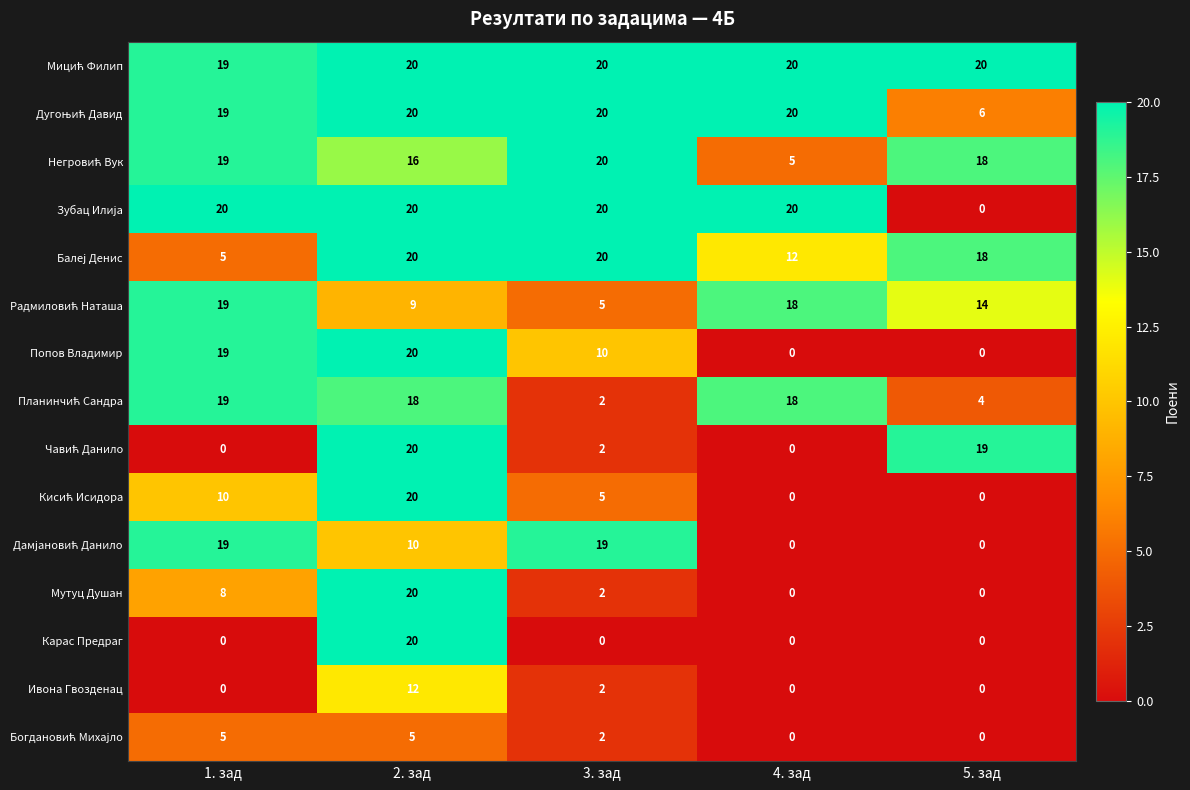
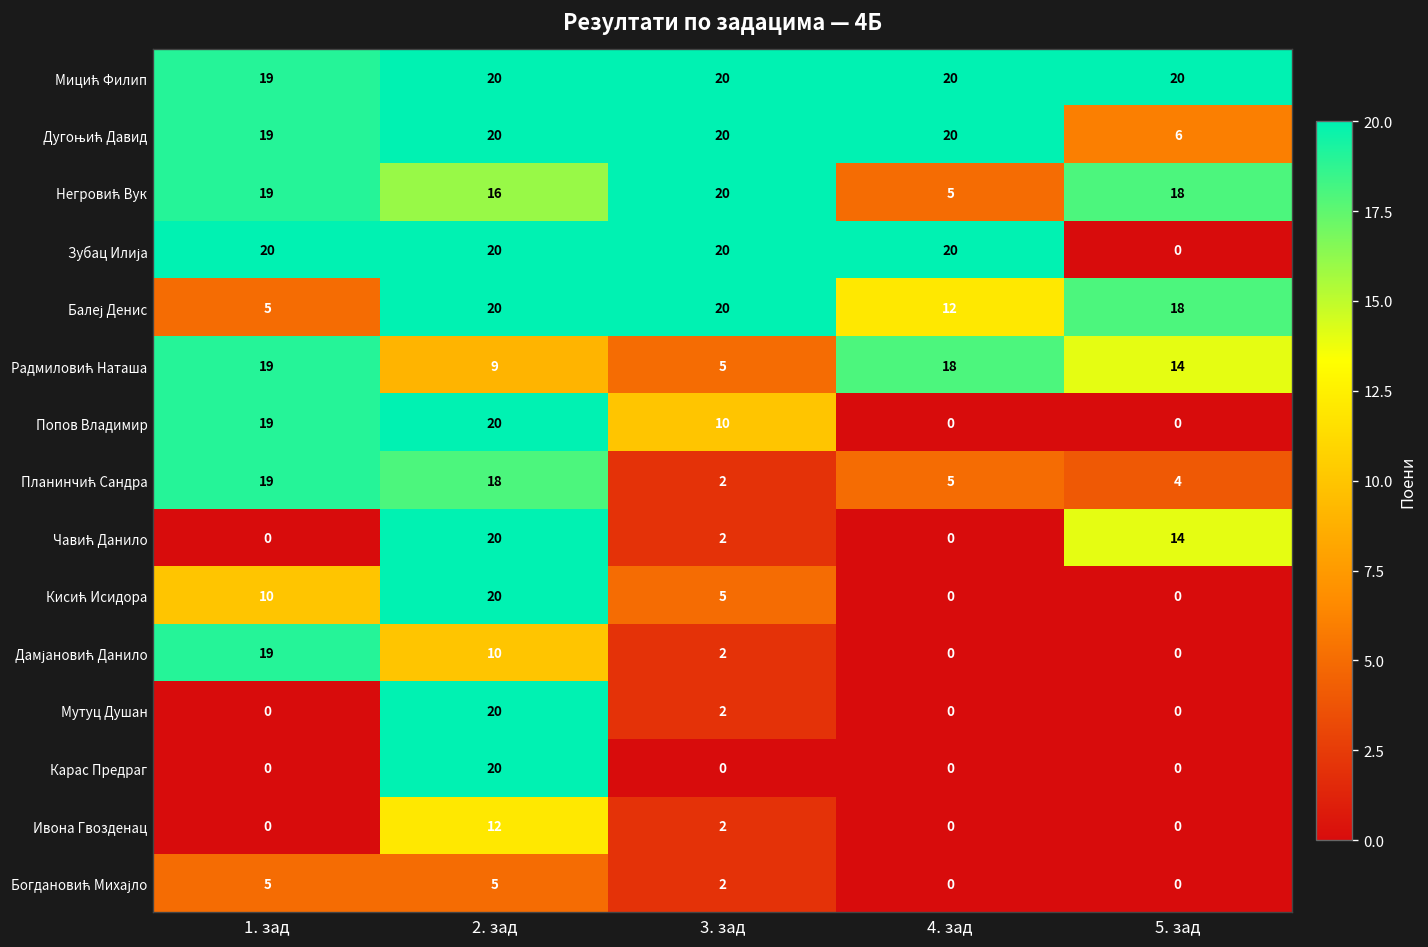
Планинчић Сандра, 4. зад: 18 -> 5
Чавић Данило, 5. зад: 19 -> 14
Дамјановић Данило, 3. зад: 19 -> 2
Мутуц Душан, 1. зад: 8 -> 0
